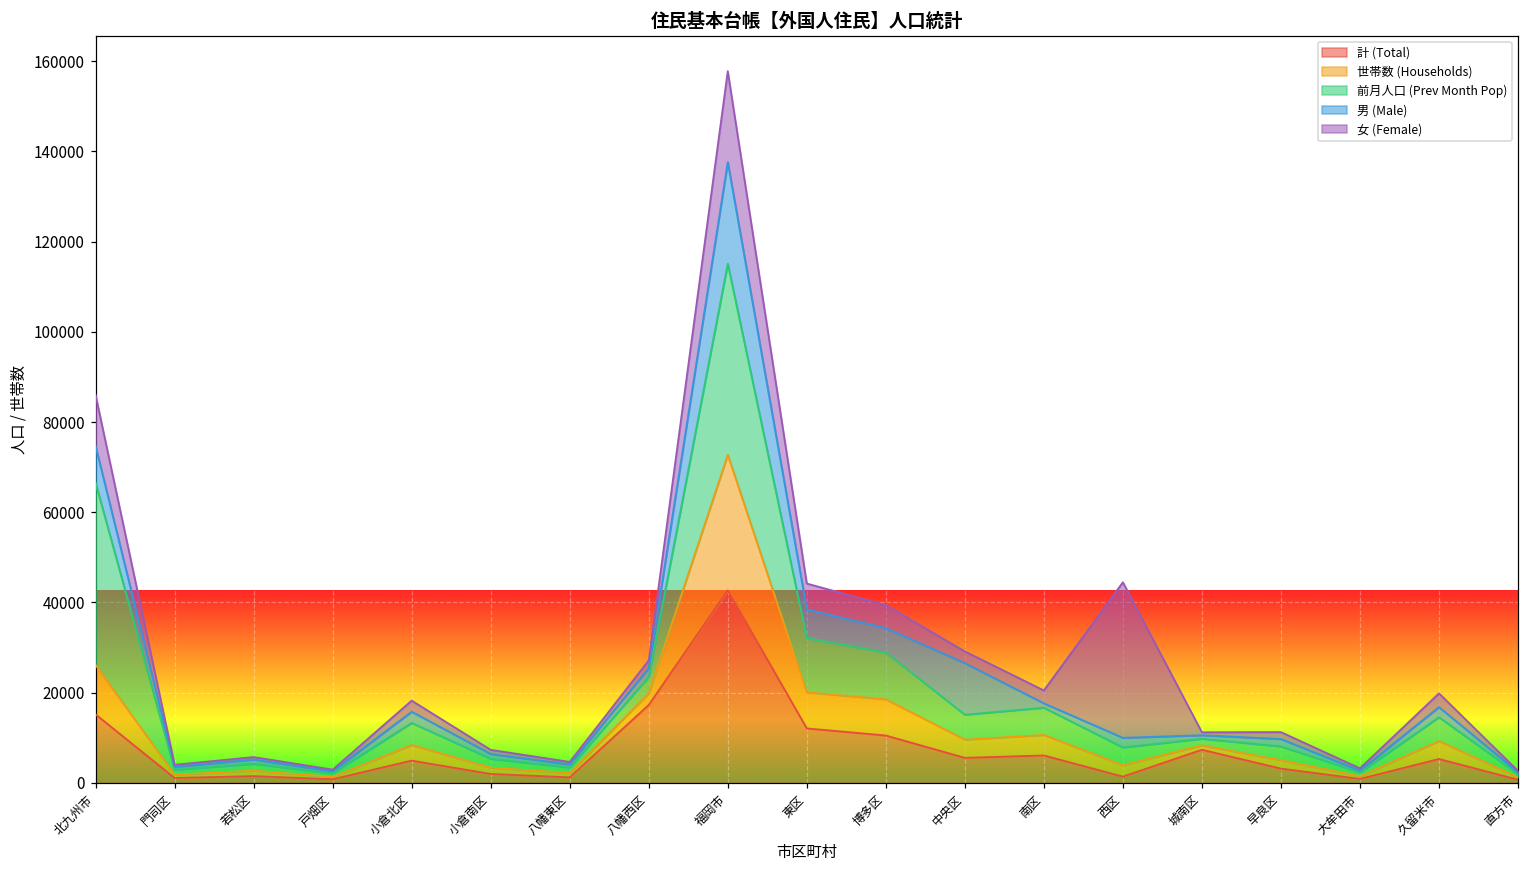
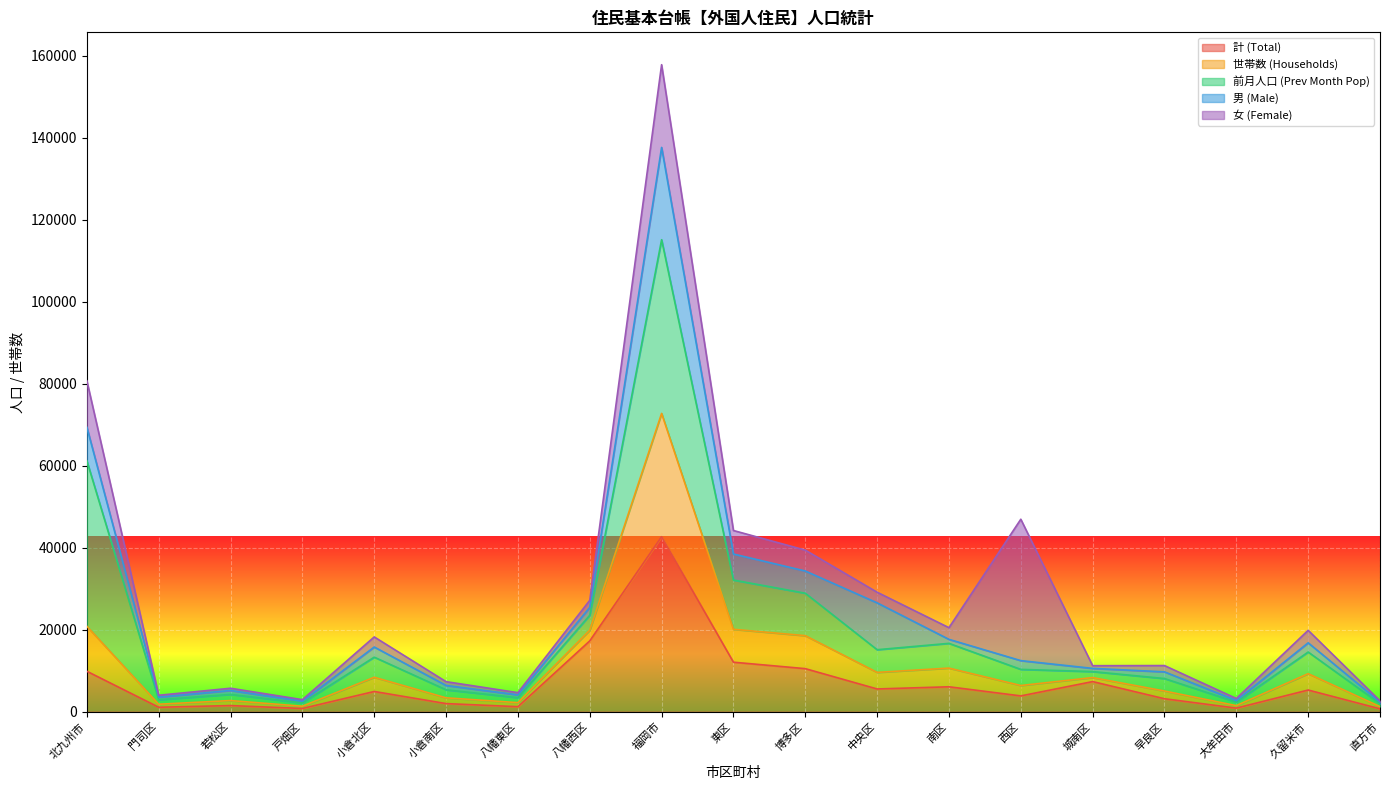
計 (Total), 北九州市: 15000 -> 10000
計 (Total), 西区: 1000 -> 4000
